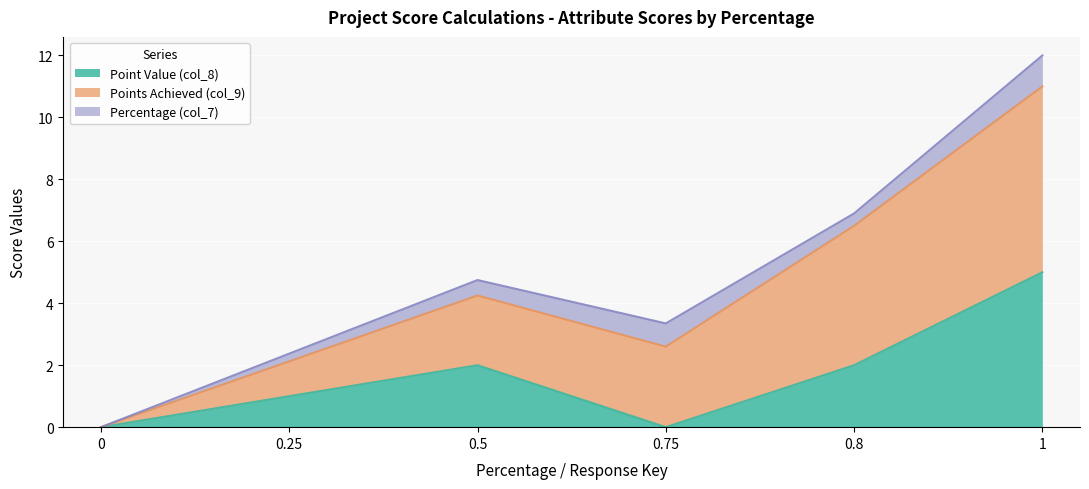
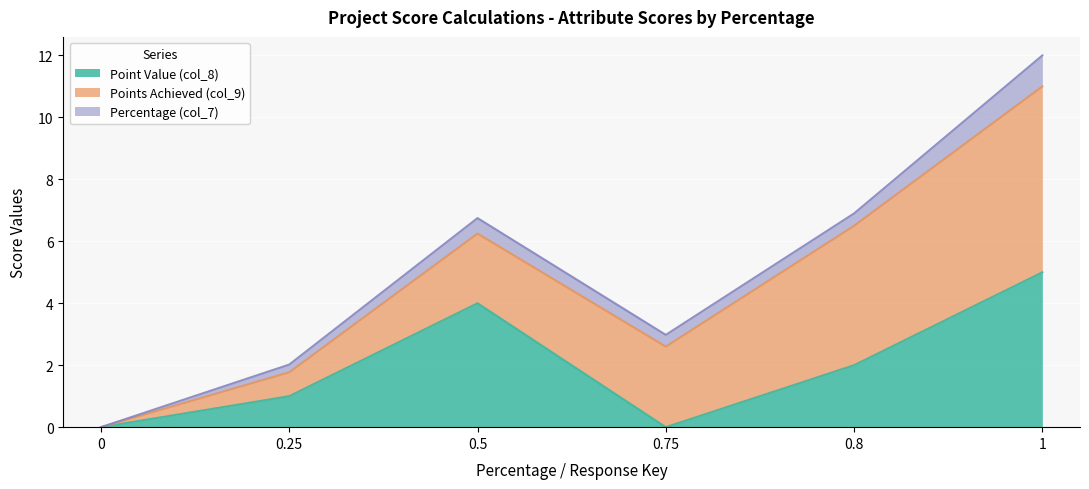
Points Achieved (col_9), 0.25: 1.1 -> 0.8
Point Value (col_8), 0.5: 2 -> 4
Percentage (col_7), 0.75: 0.8 -> 0.4
